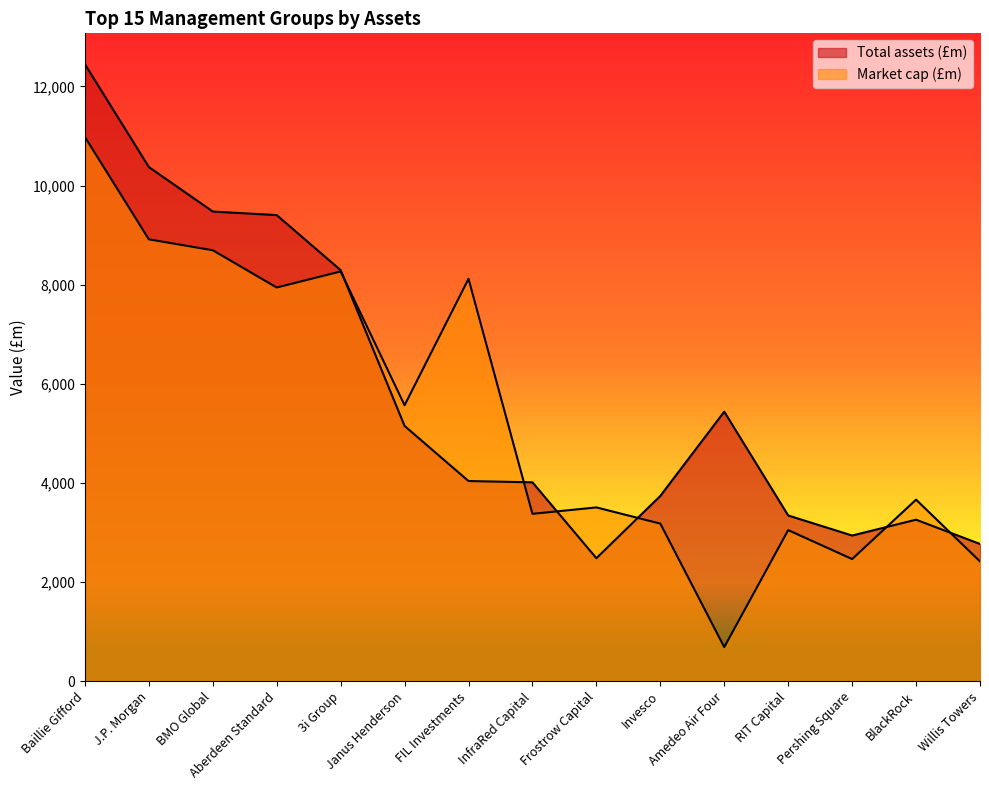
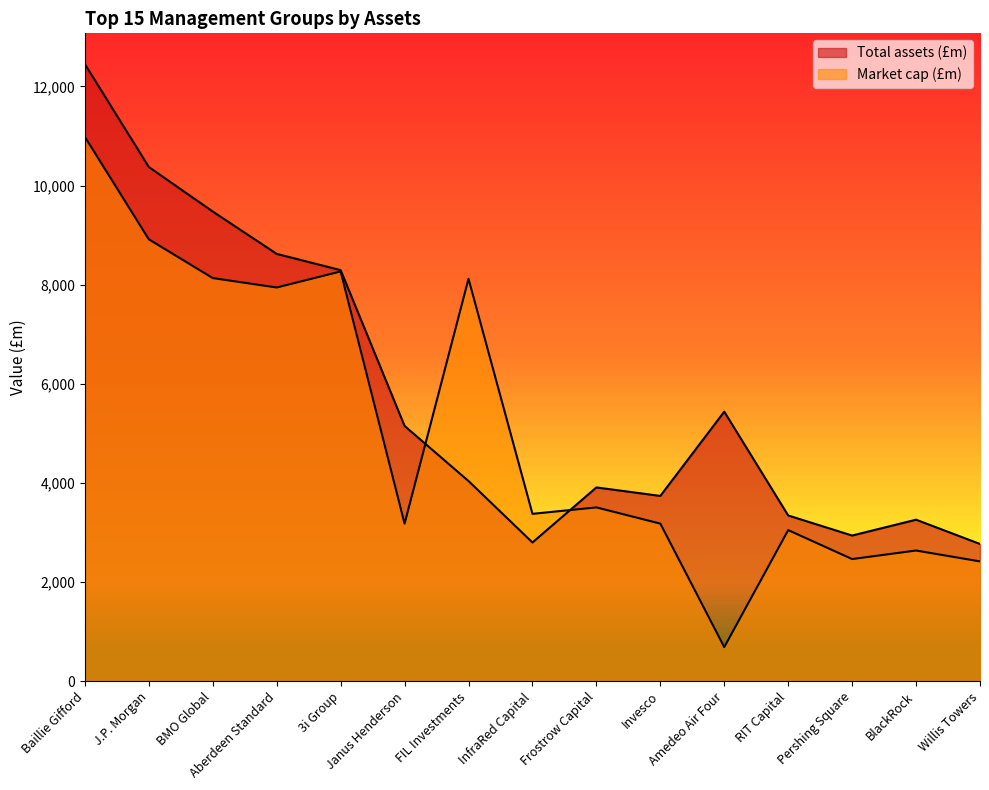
Market cap (£m), BMO Global: 8,700 -> 8,100
Total assets (£m), Aberdeen Standard: 9,400 -> 8,600
Market cap (£m), Janus Henderson: 5,600 -> 3,200
Total assets (£m), InfraRed Capital: 4,000 -> 2,800
Total assets (£m), Frostrow Capital: 2,500 -> 3,900
Market cap (£m), BlackRock: 3,700 -> 2,600
